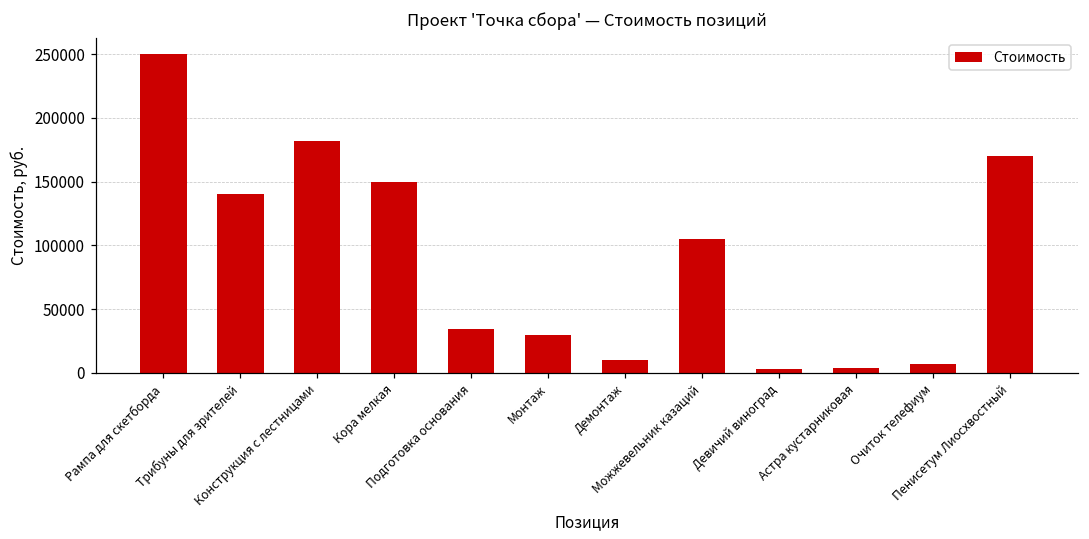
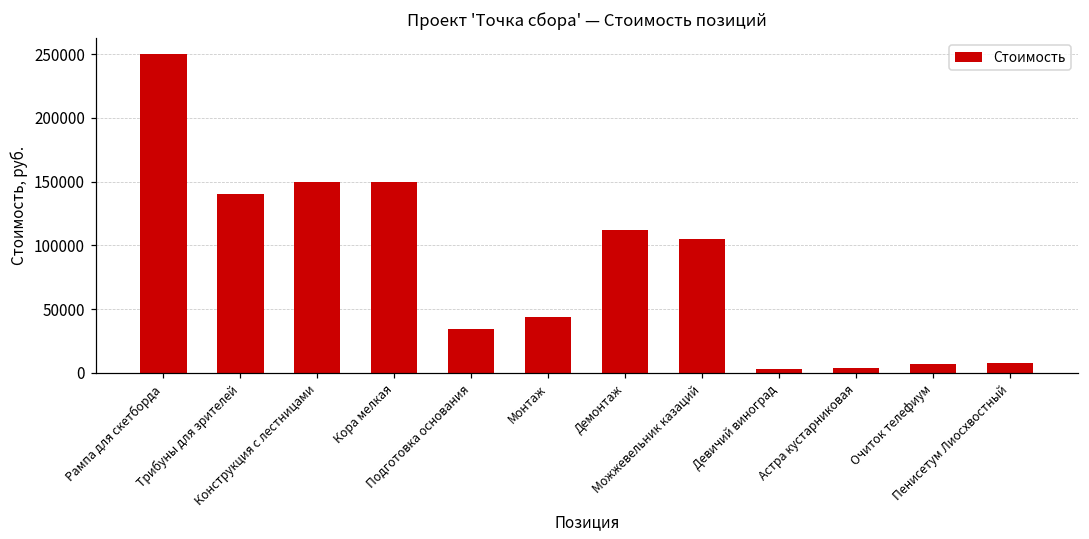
Конструкция с лестницами: 182000 -> 150000
Монтаж: 30000 -> 44000
Демонтаж: 10000 -> 112000
Пенисетум Лиосхвостный: 170000 -> 8000
